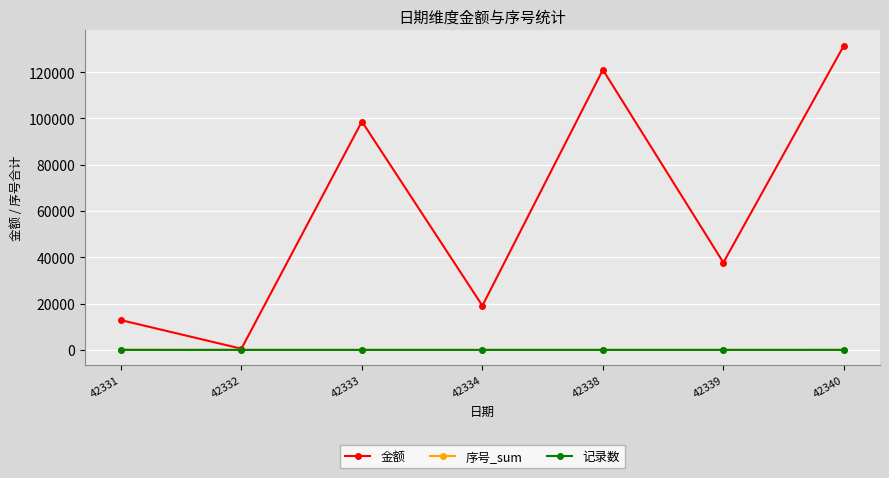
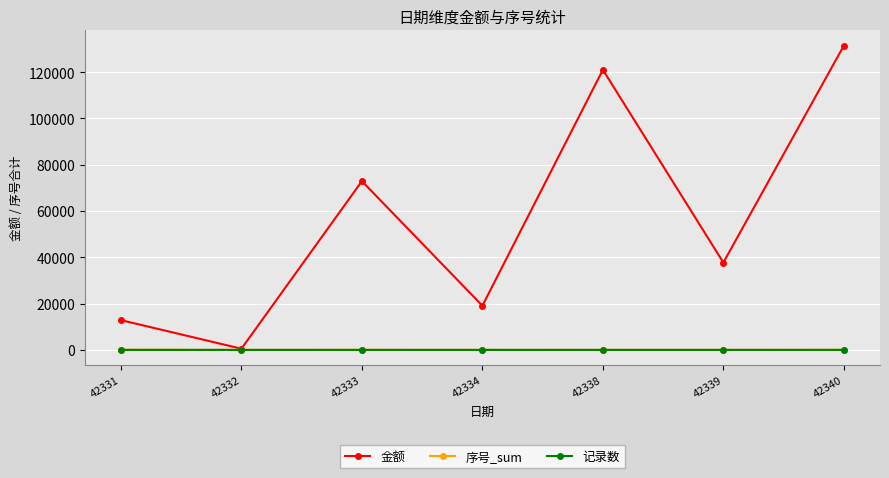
金额, 42333: 99000 -> 73000
